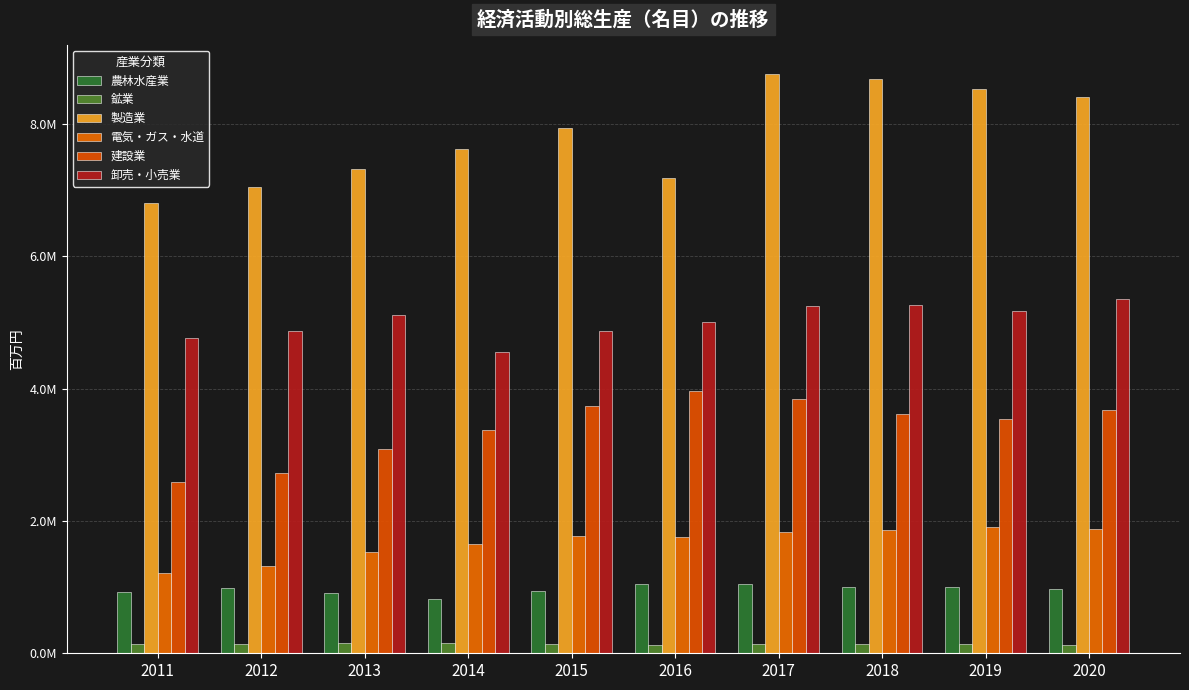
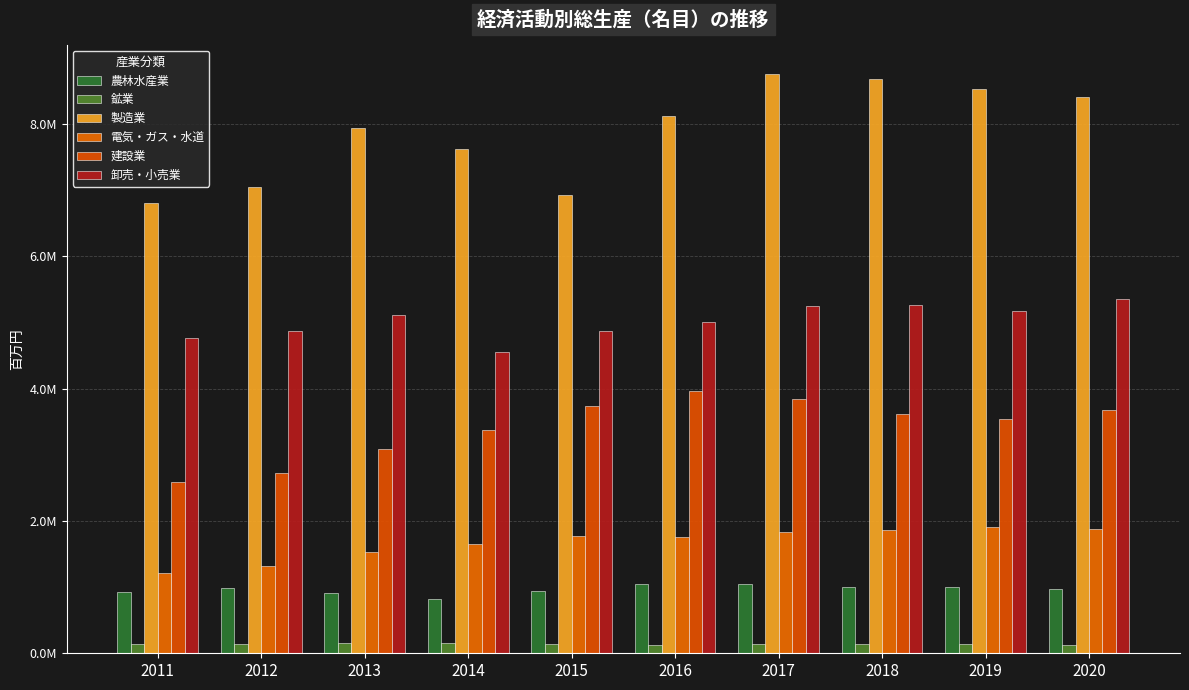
製造業, 2013: 7300000 -> 7900000
製造業, 2015: 7900000 -> 6900000
製造業, 2016: 7200000 -> 8100000
